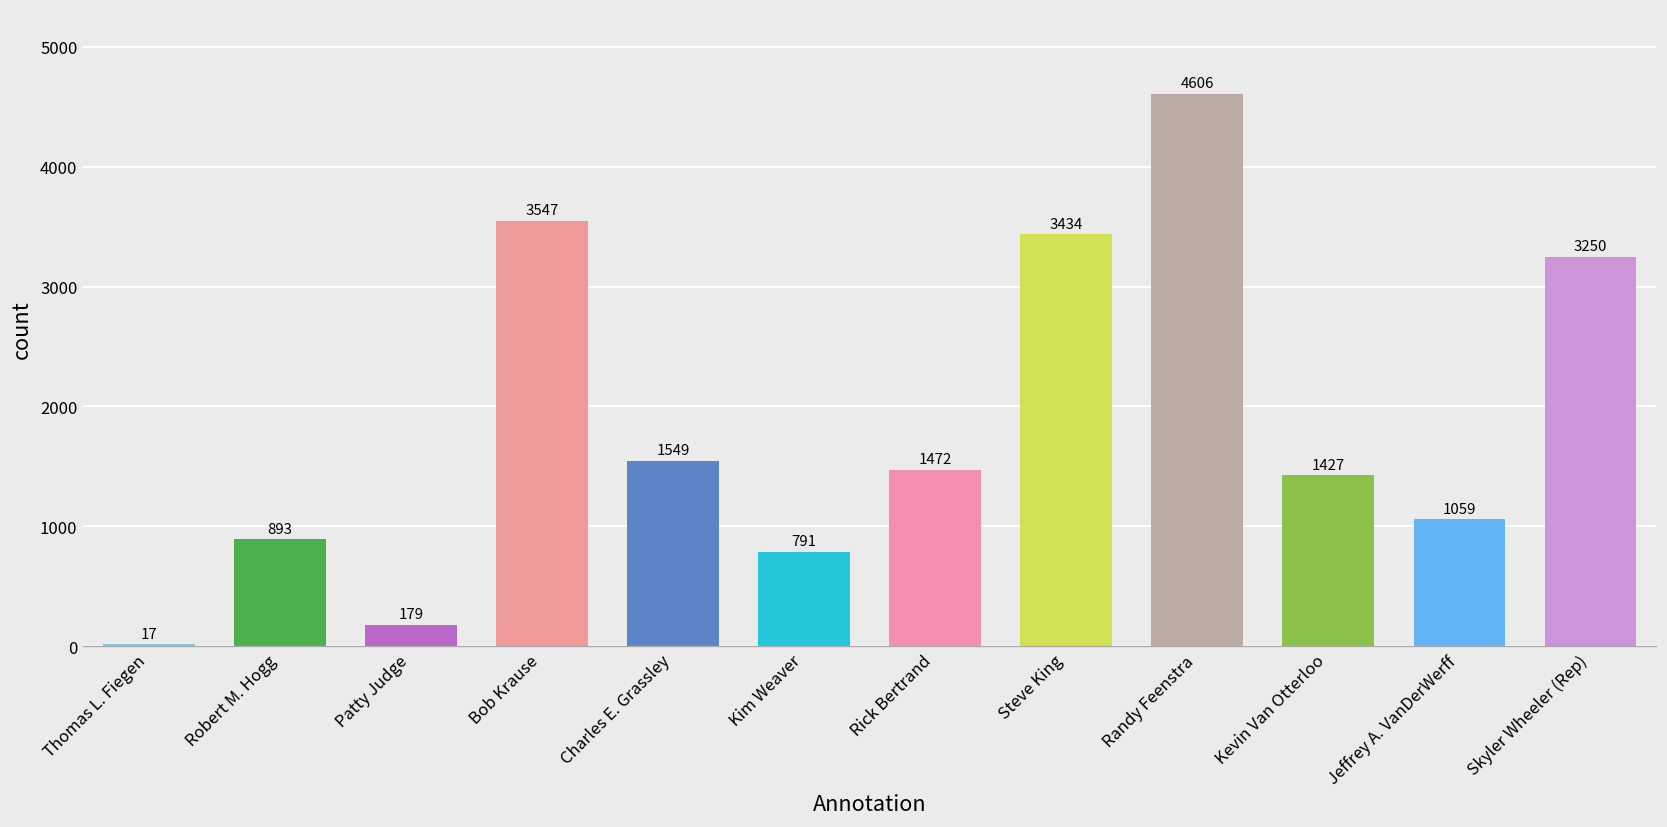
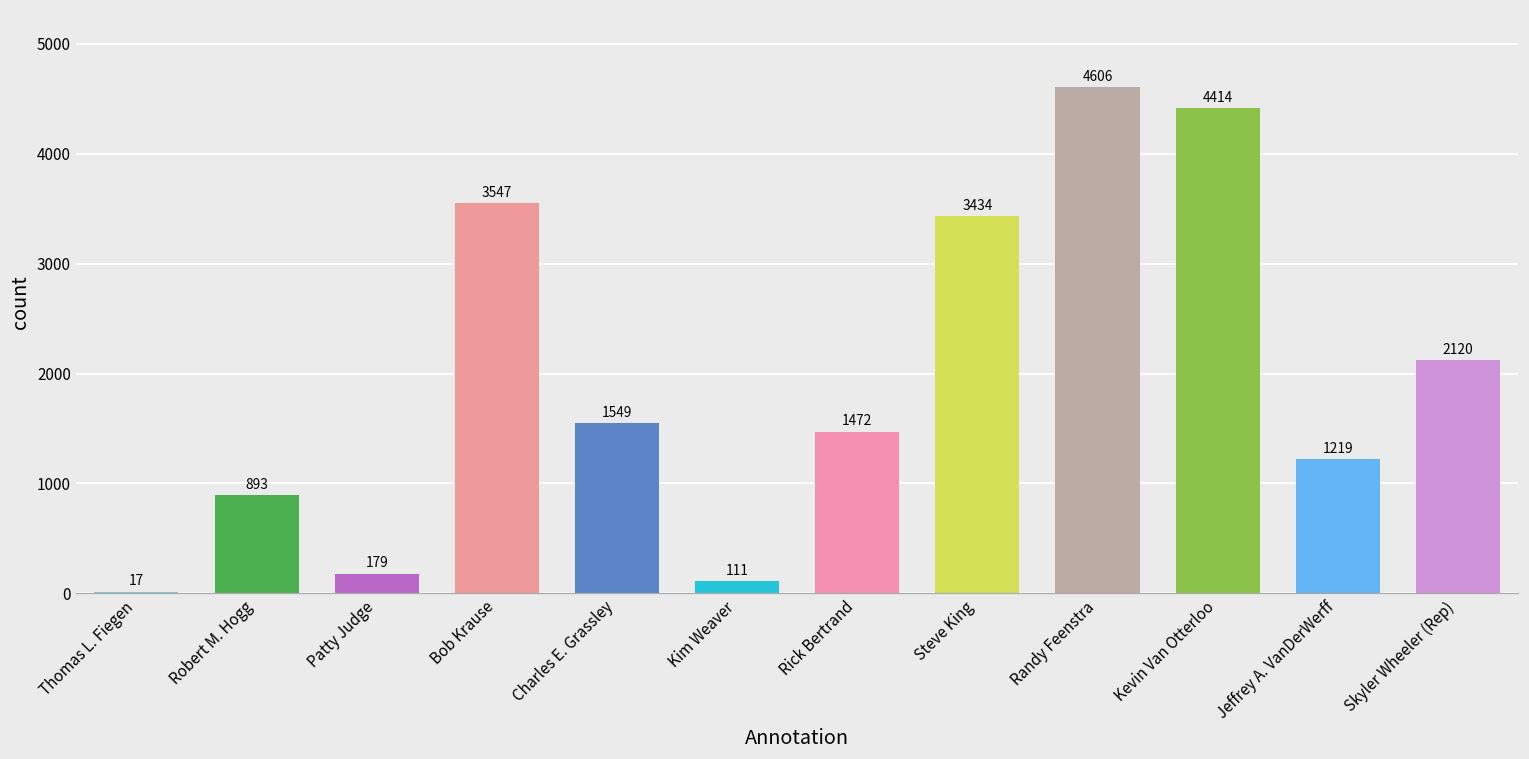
Kim Weaver: 791 -> 111
Kevin Van Otterloo: 1427 -> 4414
Jeffrey A. VanDerWerff: 1059 -> 1219
Skyler Wheeler (Rep): 3250 -> 2120
